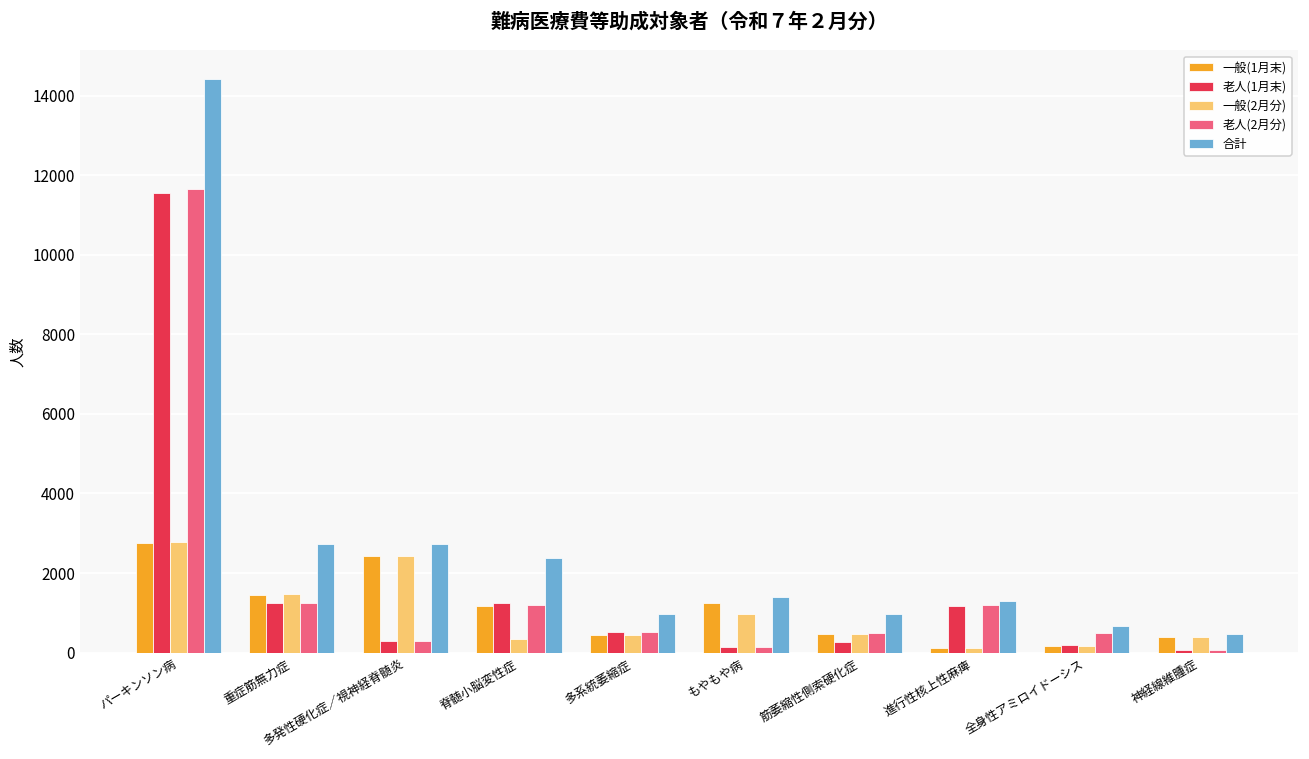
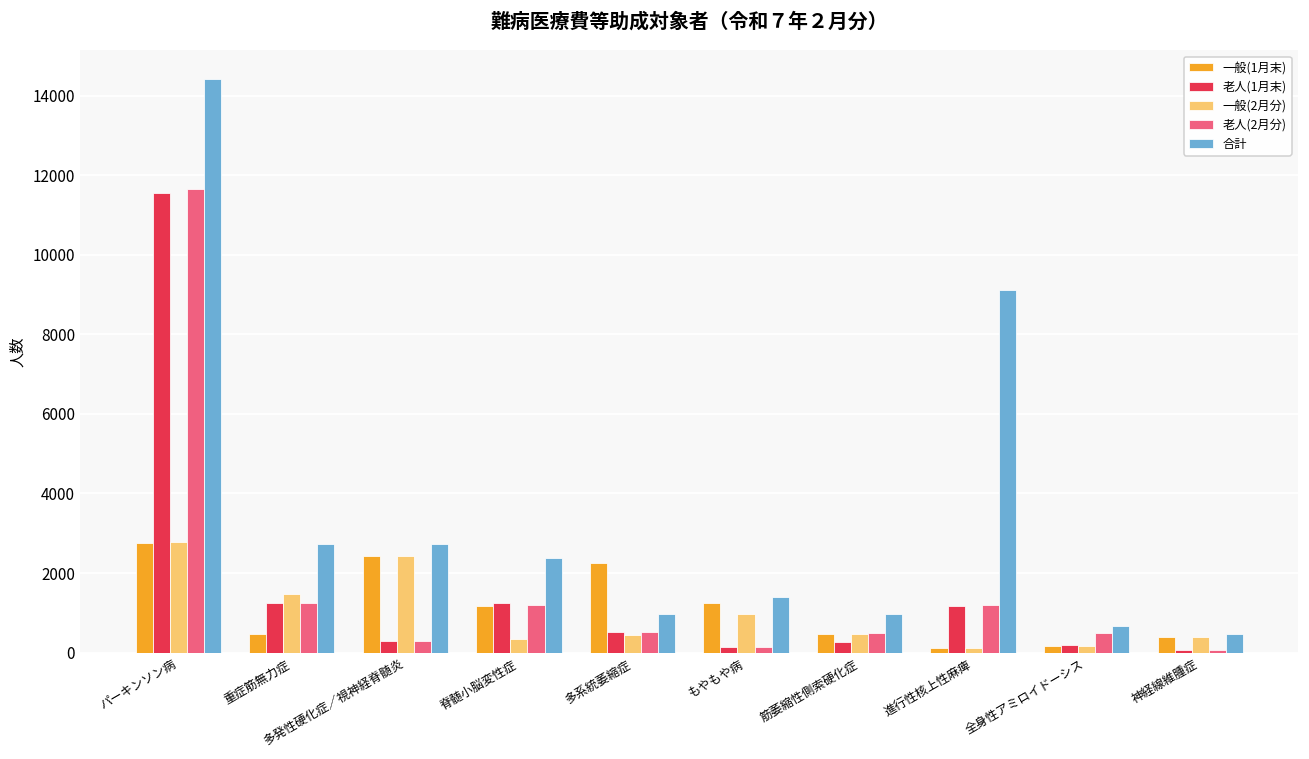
一般(1月末), 重症筋無力症: 1500 -> 500
一般(1月末), 多系統萎縮症: 400 -> 2300
合計, 進行性核上性麻痺: 1300 -> 9100
